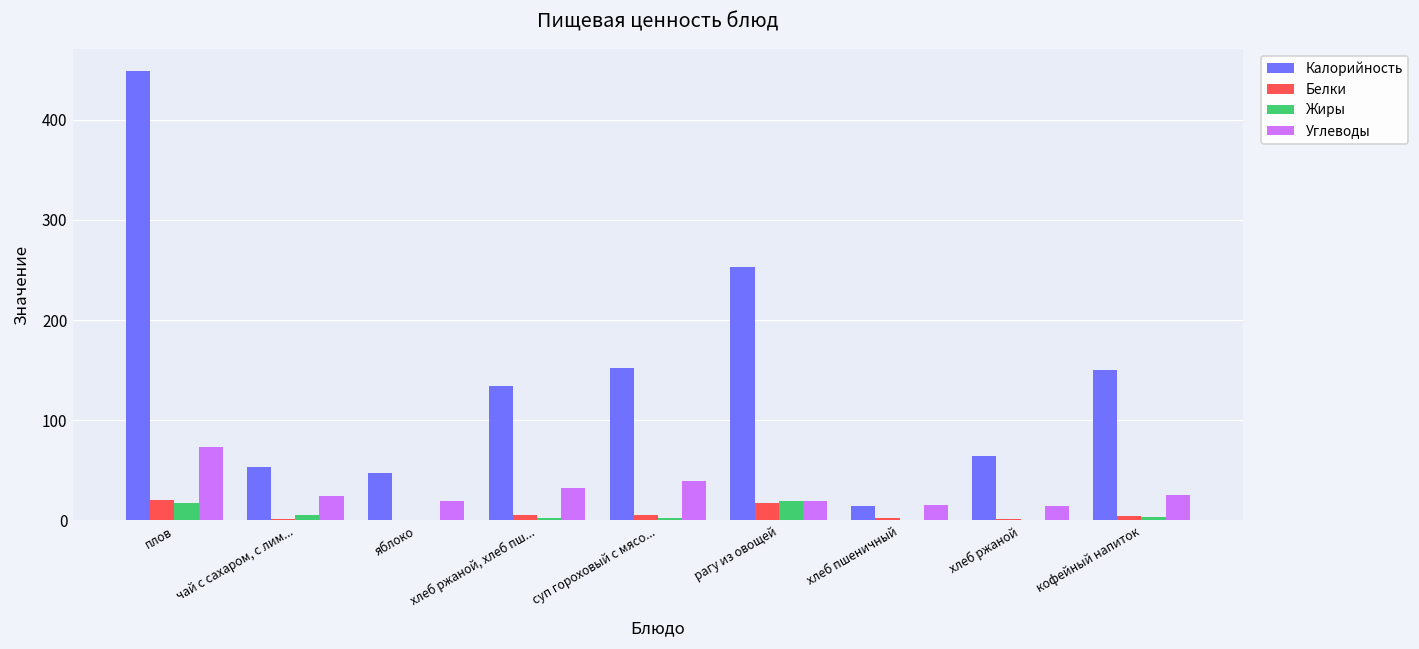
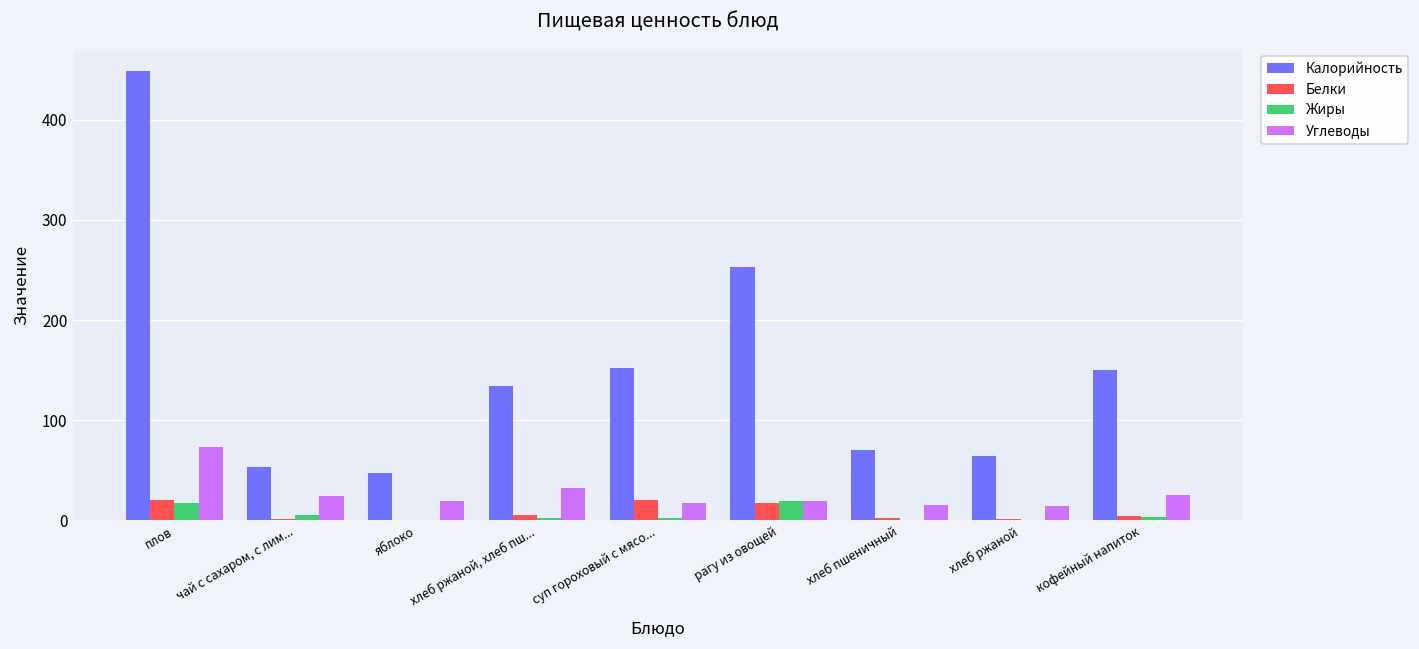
Белки, суп гороховый с мясо...: 10 -> 20
Углеводы, суп гороховый с мясо...: 40 -> 20
Калорийность, хлеб пшеничный: 10 -> 70
